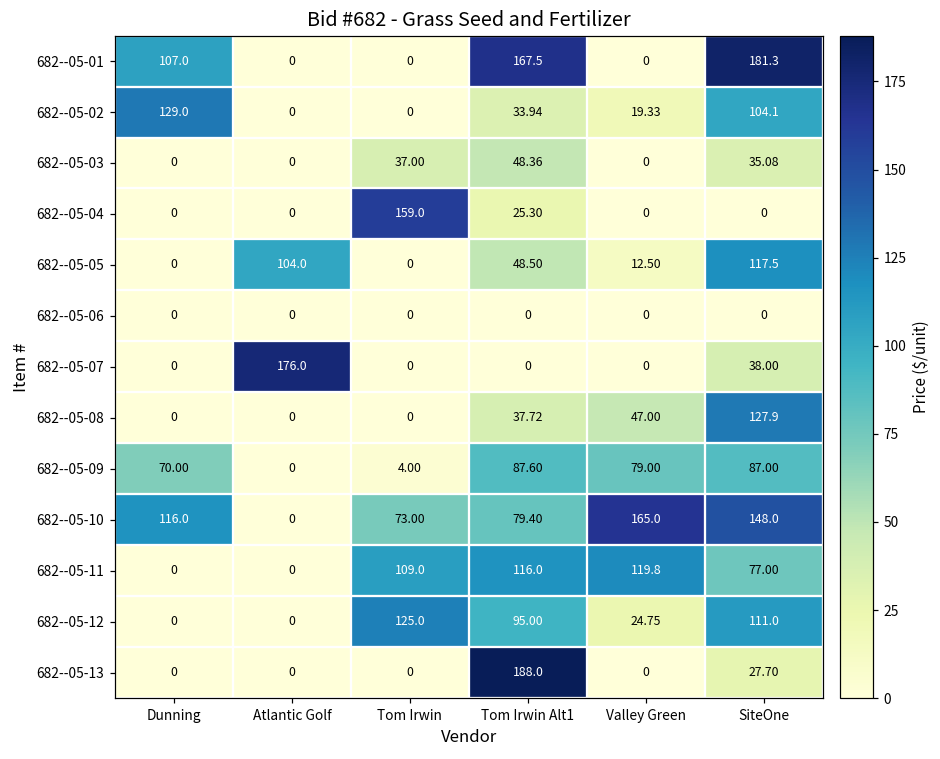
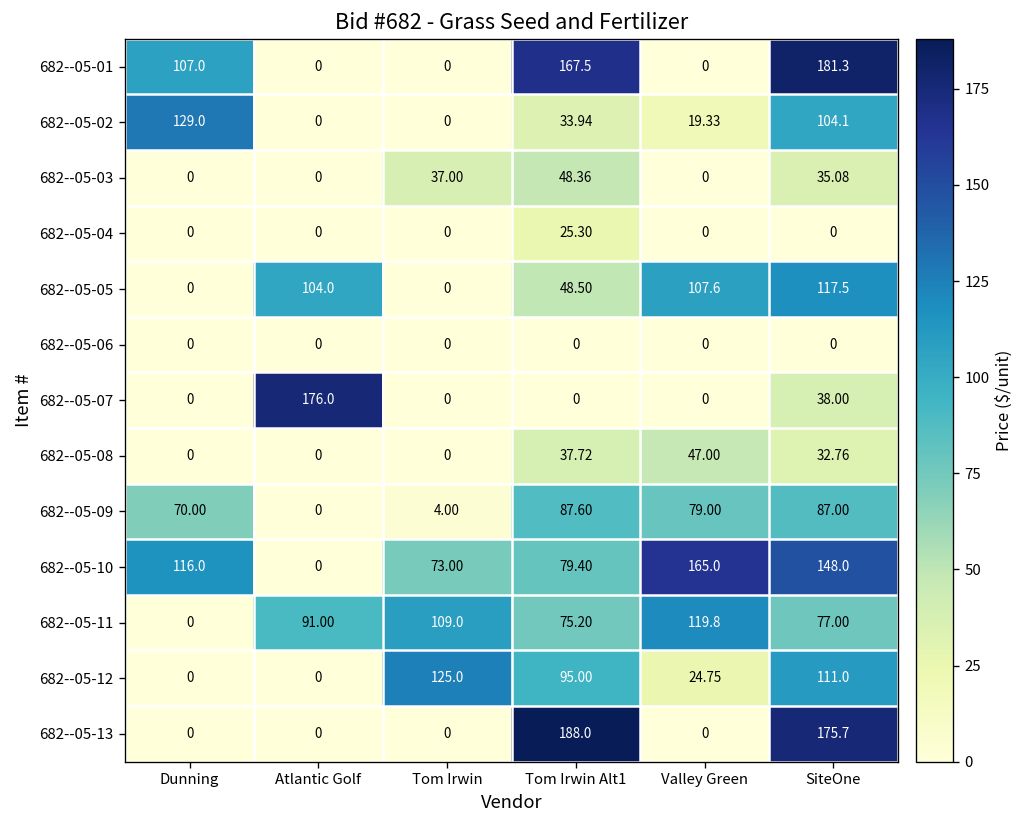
682--05-04, Tom Irwin: 159.0 -> 0
682--05-05, Valley Green: 12.50 -> 107.6
682--05-08, SiteOne: 127.9 -> 32.76
682--05-11, Atlantic Golf: 0 -> 91.00
682--05-11, Tom Irwin Alt1: 116.0 -> 75.20
682--05-13, SiteOne: 27.70 -> 175.7
